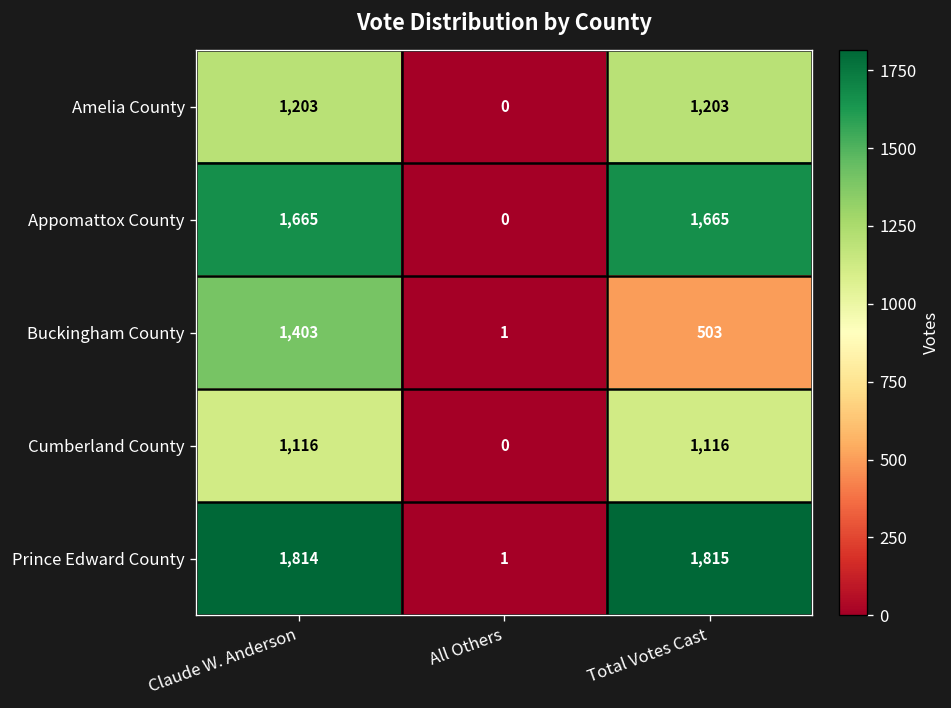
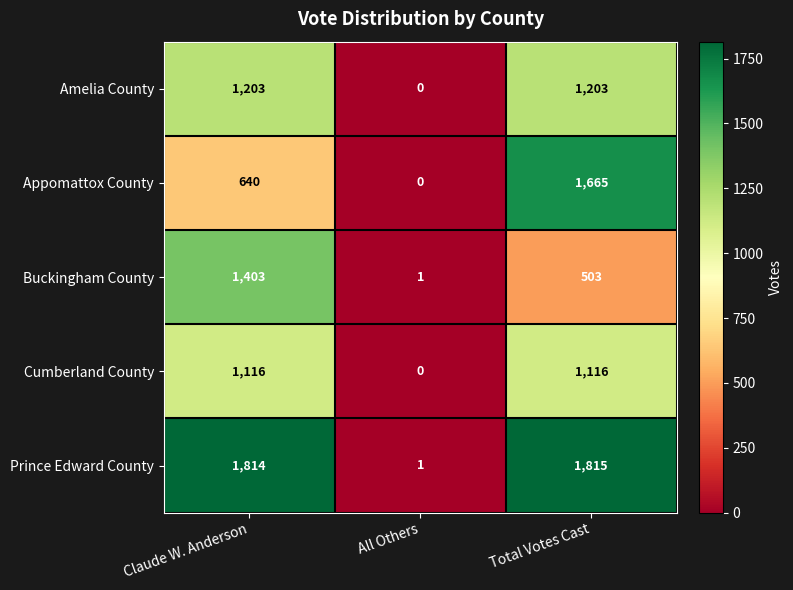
Appomattox County, Claude W. Anderson: 1,665 -> 640
